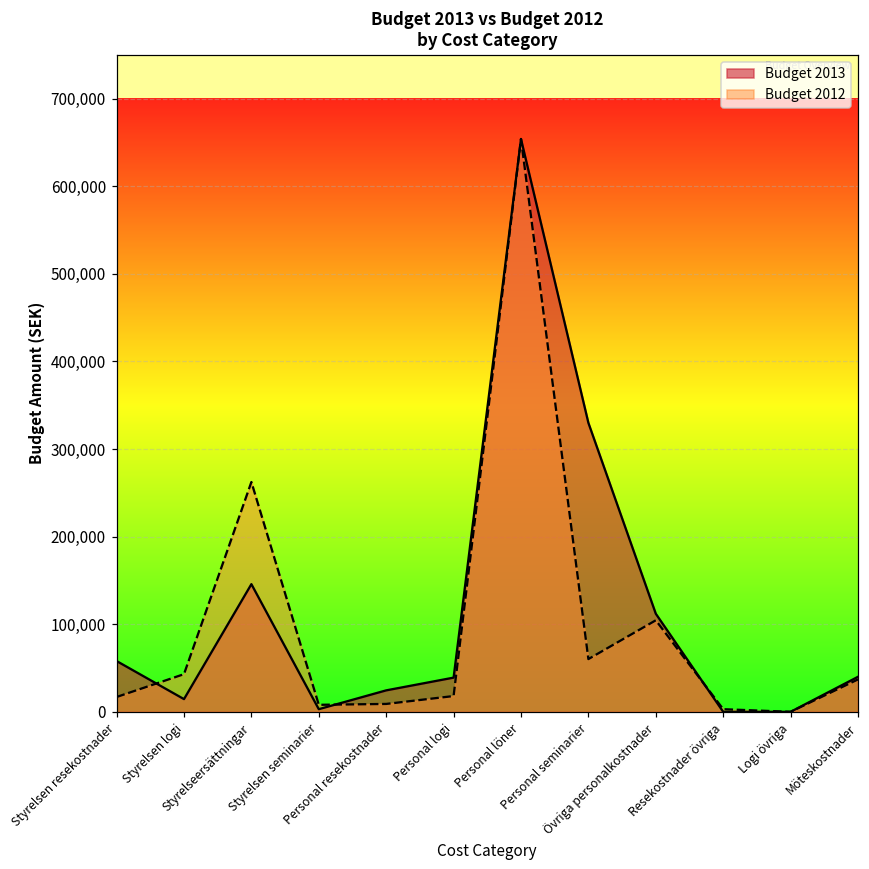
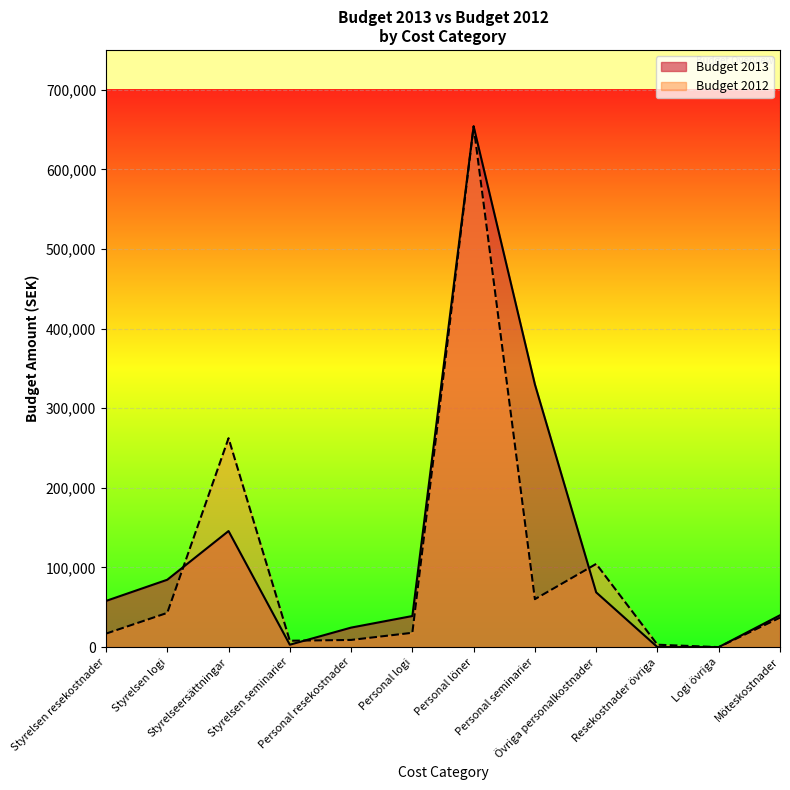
Budget 2013, Styrelsen logi: 10,000 -> 80,000
Budget 2013, Övriga personalkostnader: 110,000 -> 70,000
